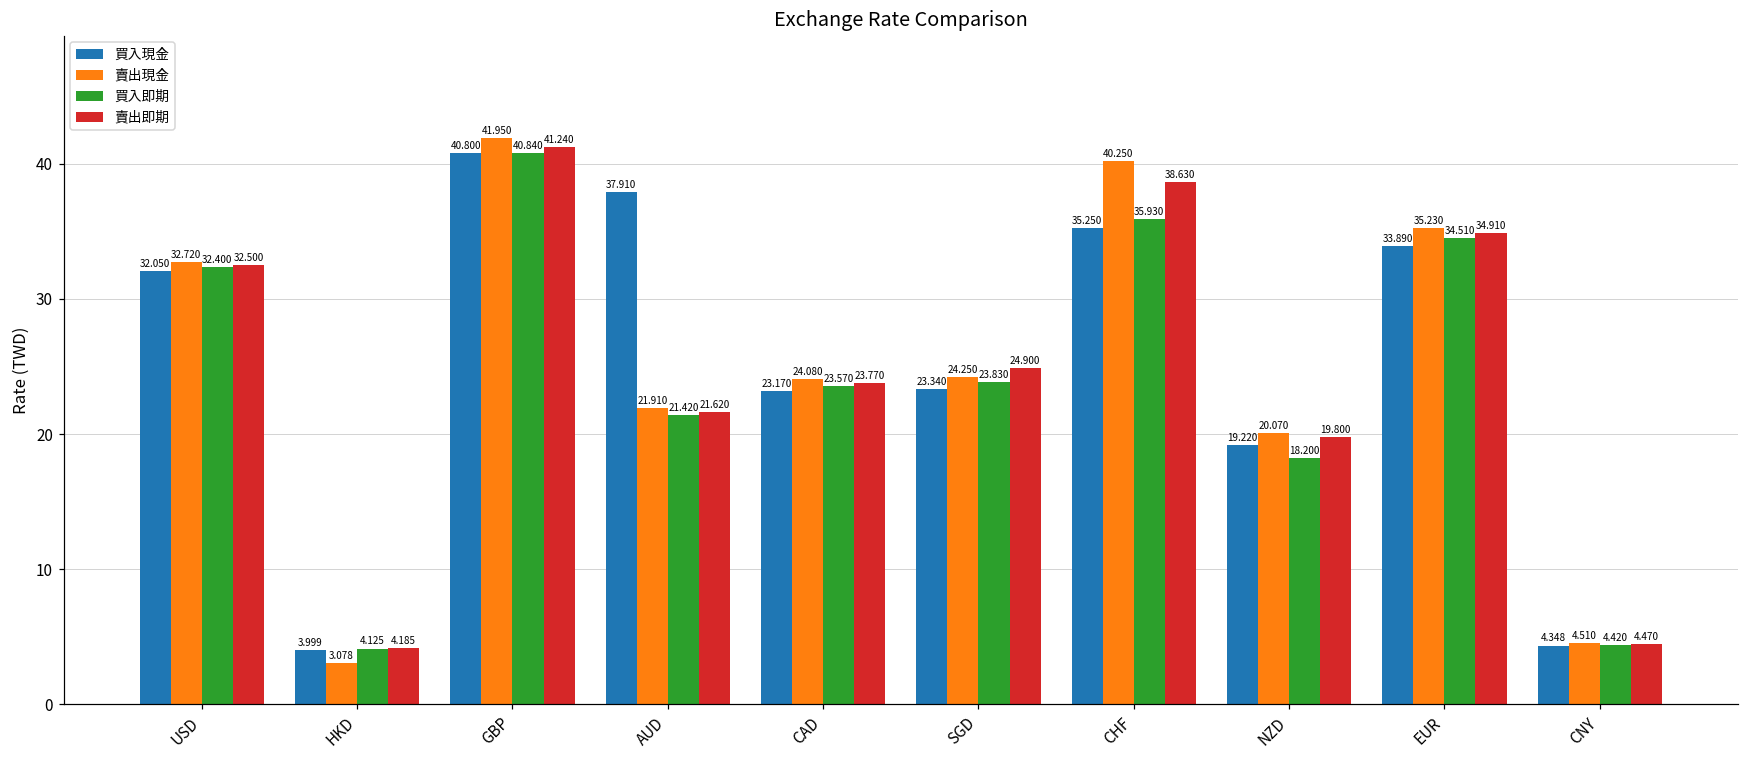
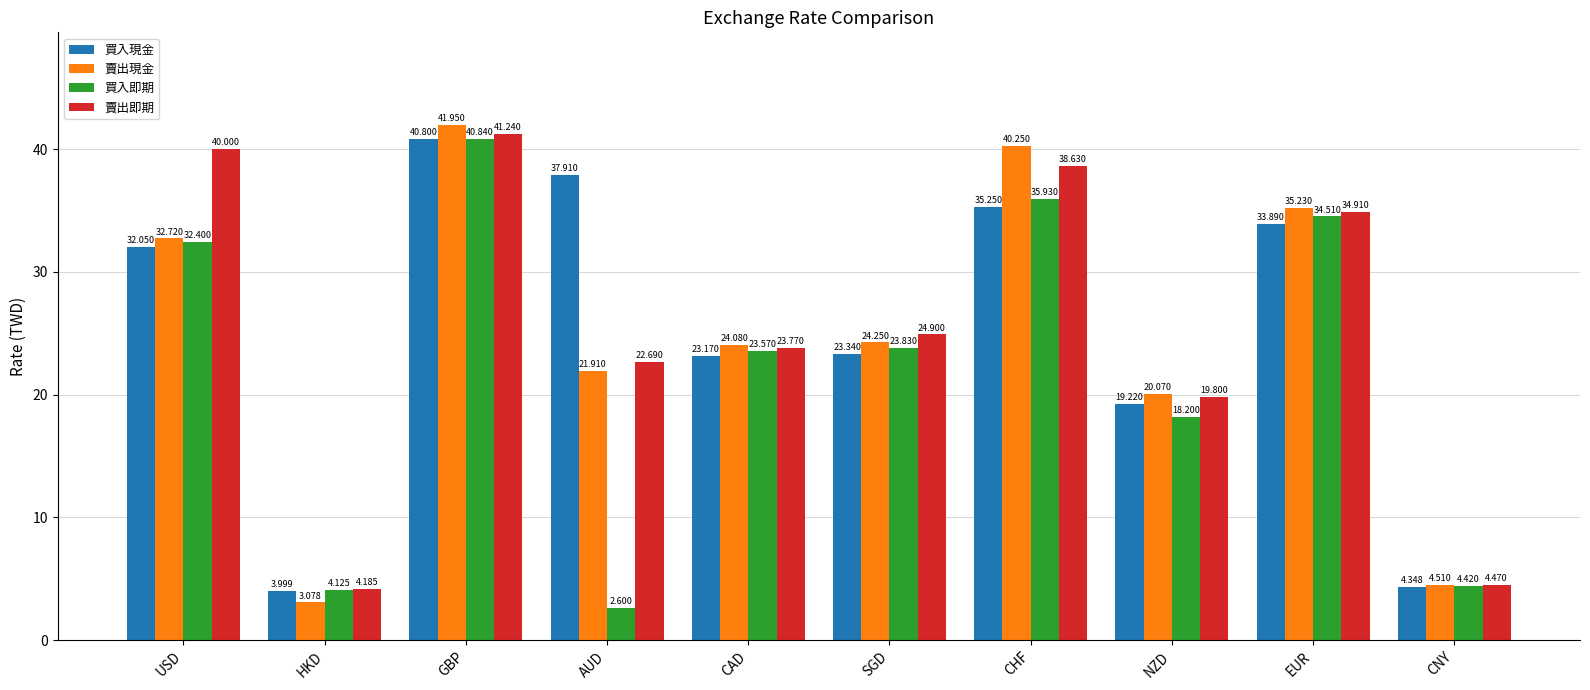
賣出即期, USD: 32.500 -> 40.000
買入即期, AUD: 21.420 -> 2.600
賣出即期, AUD: 21.620 -> 22.690
